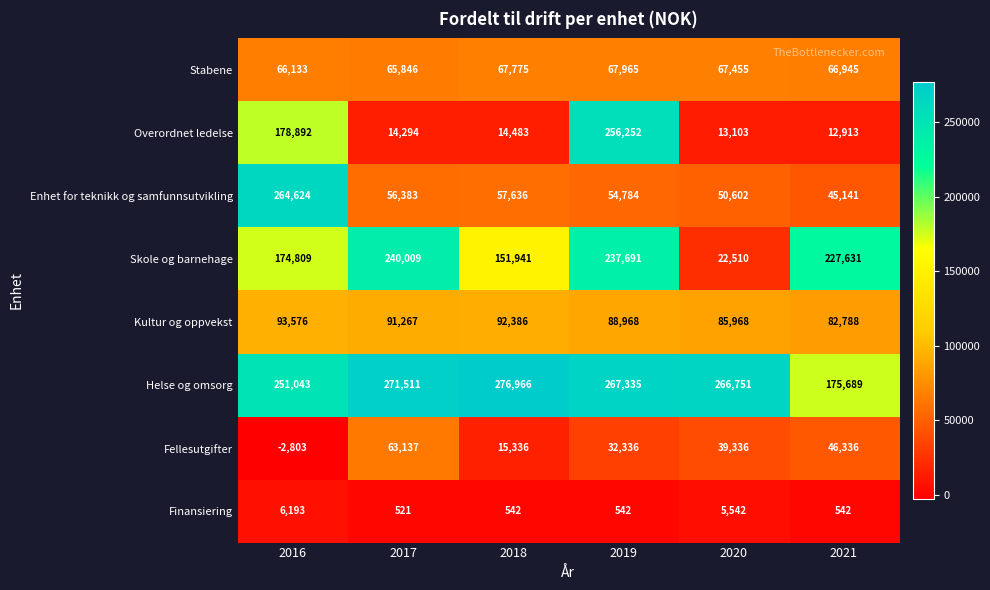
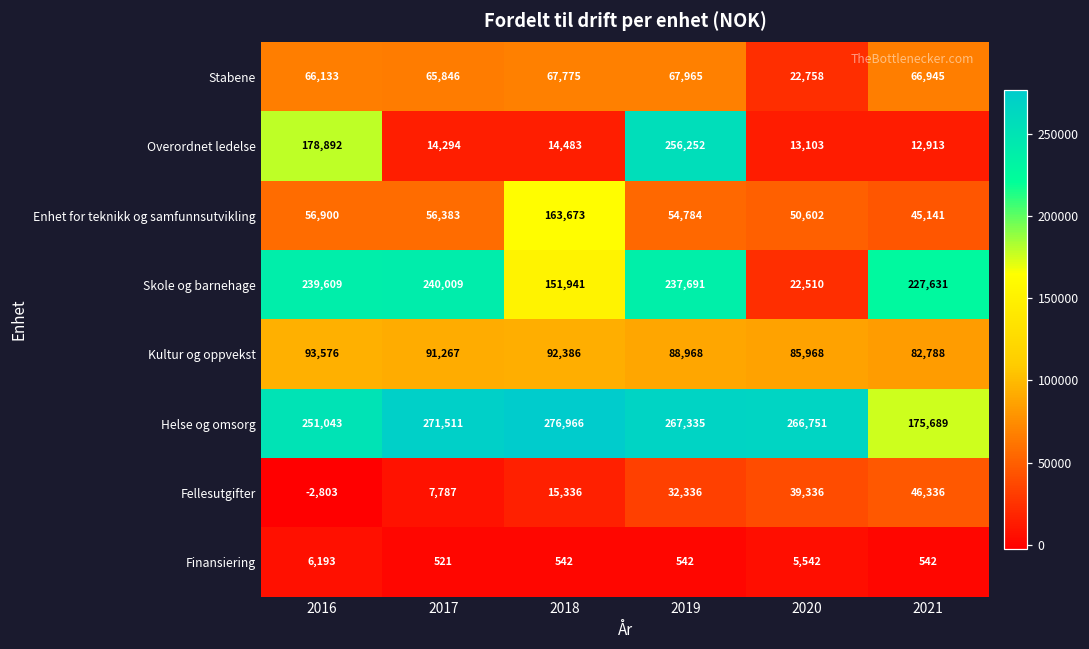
Stabene, 2020: 67,455 -> 22,758
Enhet for teknikk og samfunnsutvikling, 2016: 264,624 -> 56,900
Enhet for teknikk og samfunnsutvikling, 2018: 57,636 -> 163,673
Skole og barnehage, 2016: 174,809 -> 239,609
Fellesutgifter, 2017: 63,137 -> 7,787
